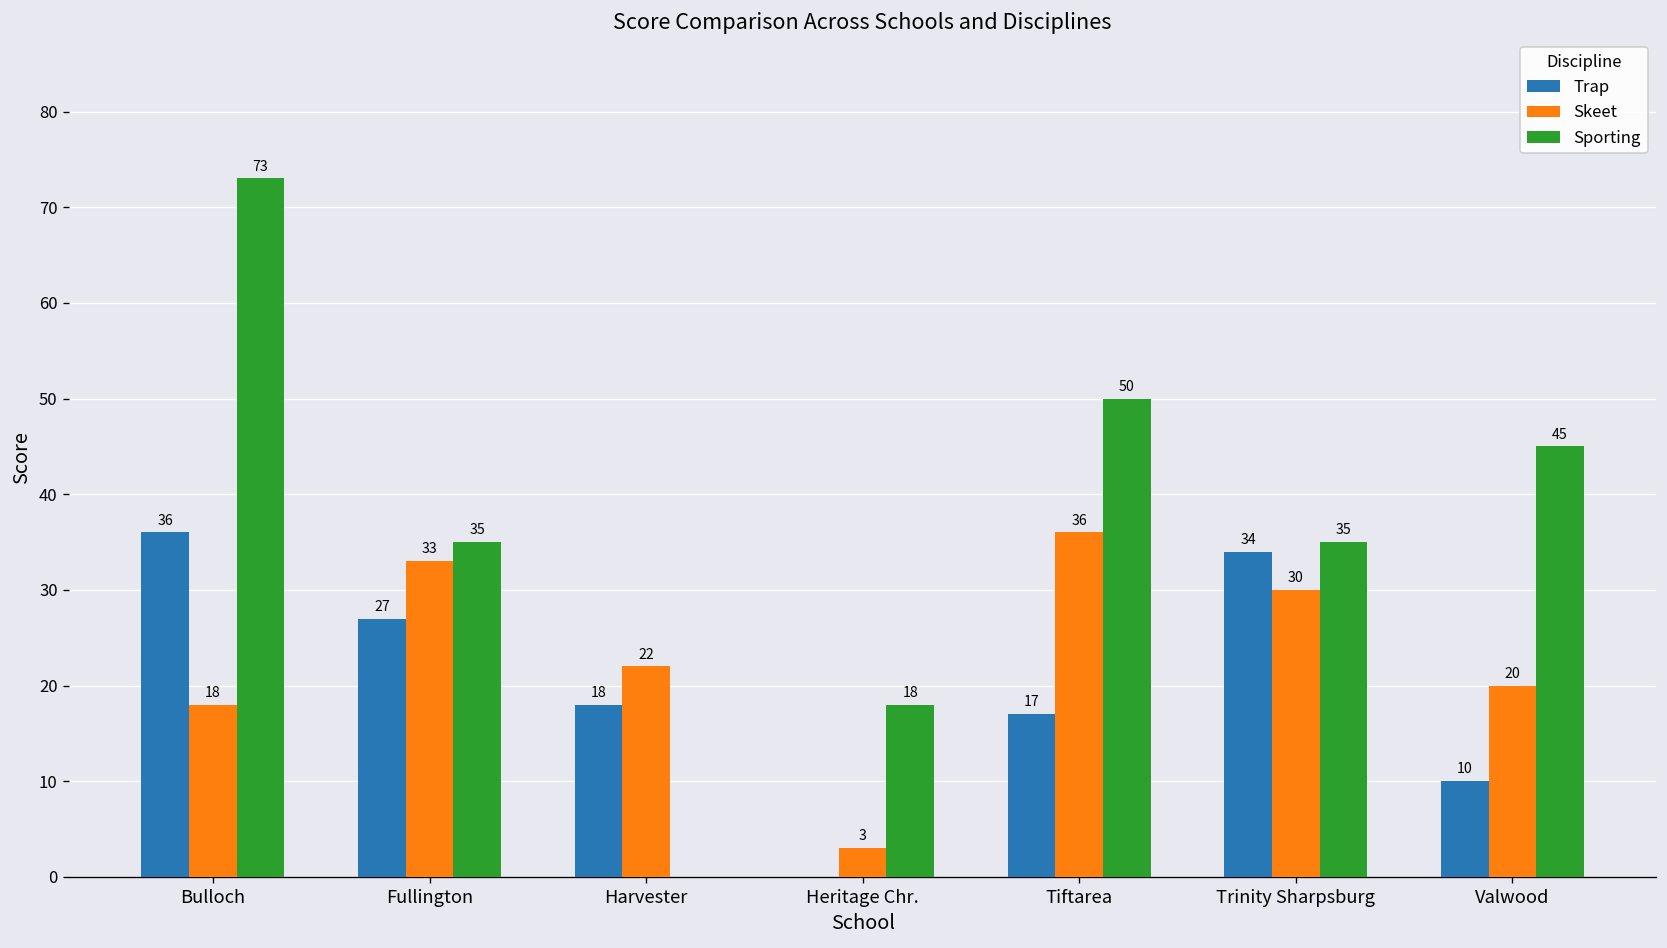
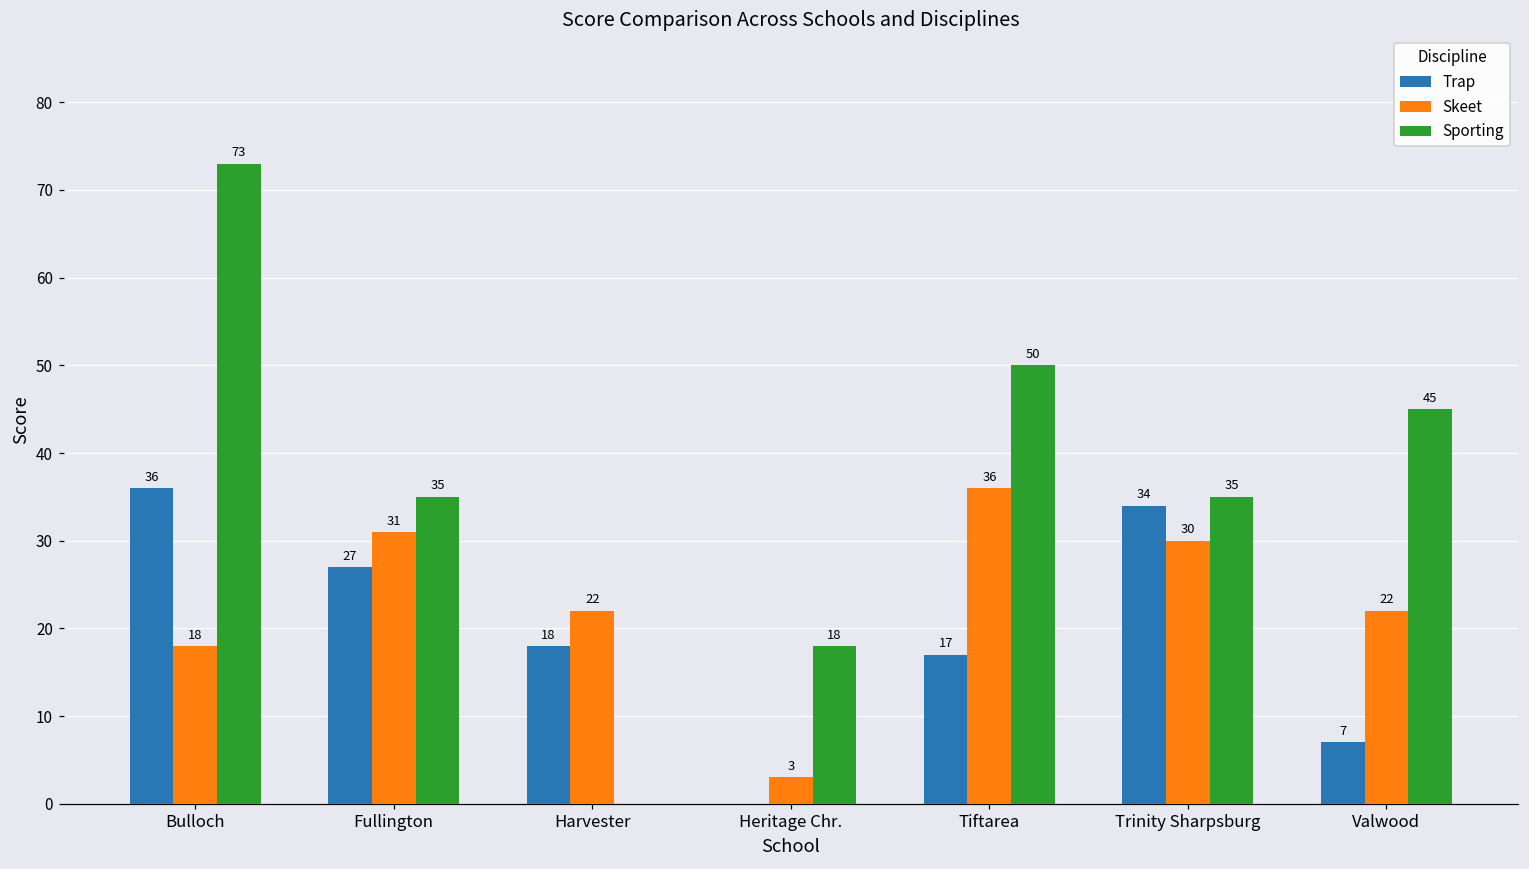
Skeet, Fullington: 33 -> 31
Trap, Valwood: 10 -> 7
Skeet, Valwood: 20 -> 22
